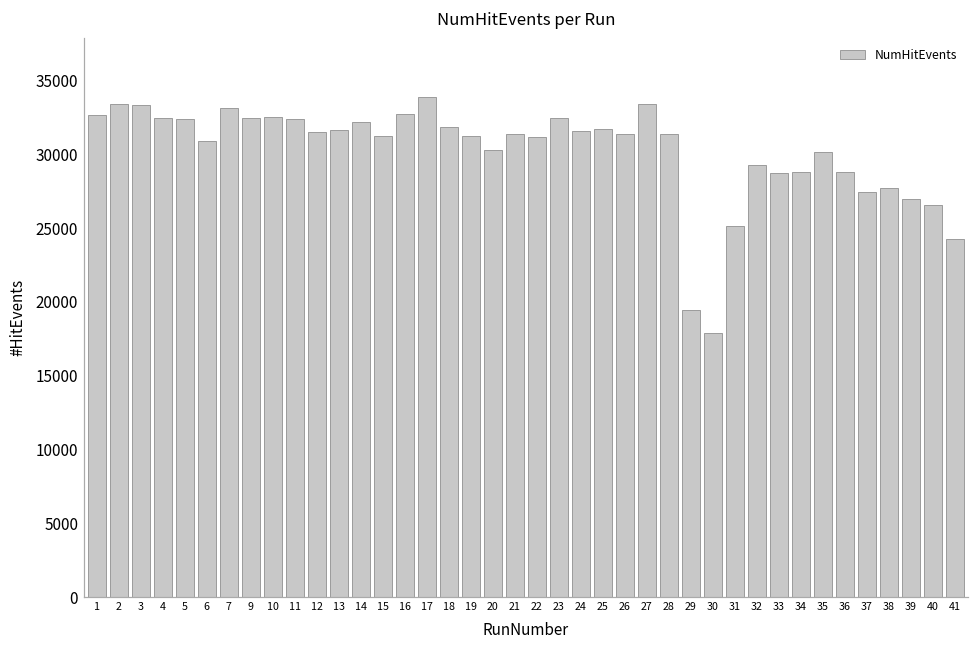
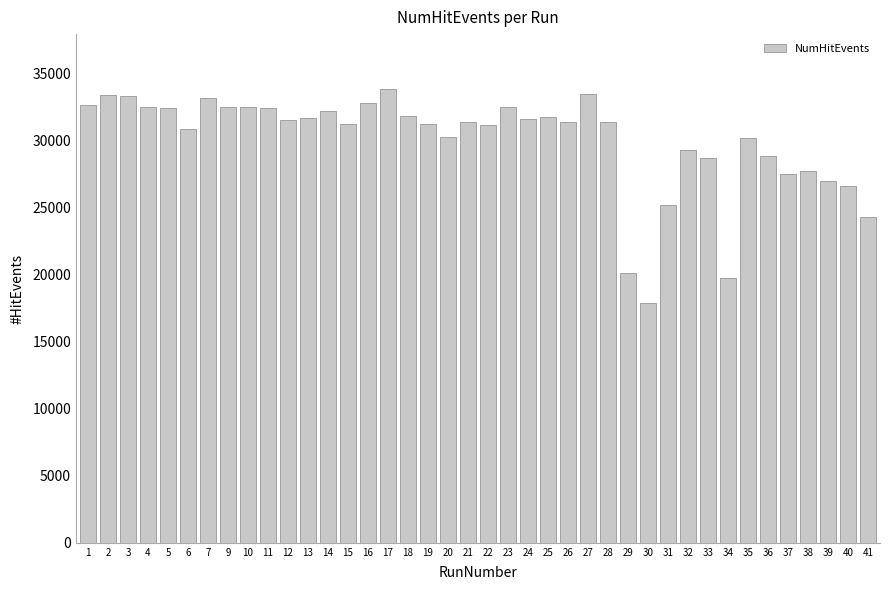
29: 19500 -> 20100
34: 28800 -> 19700
